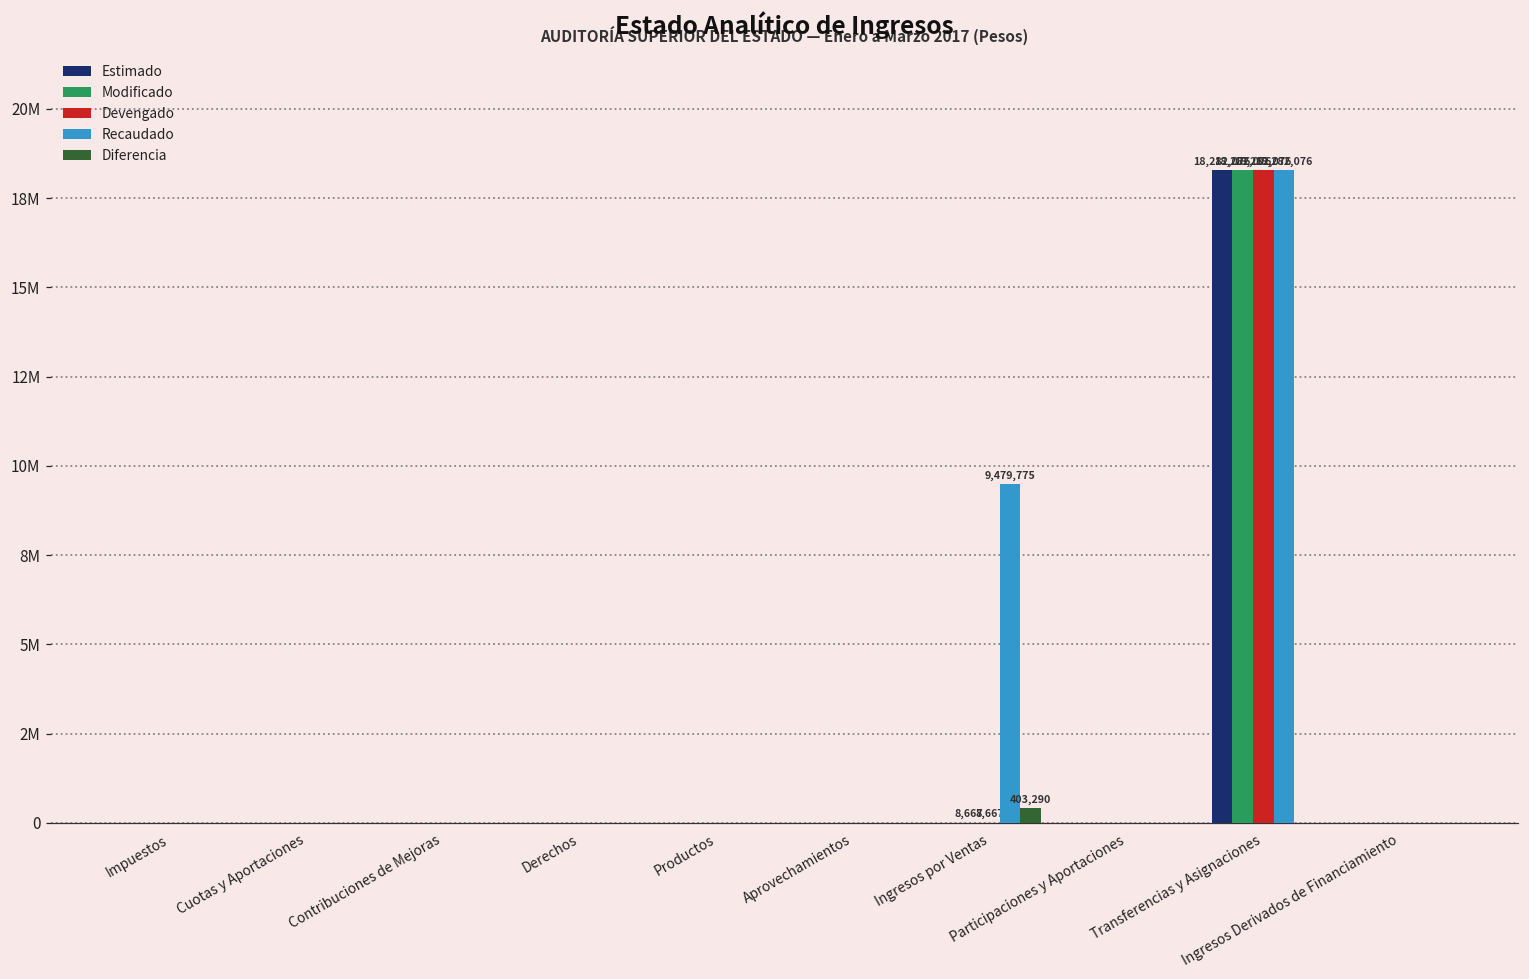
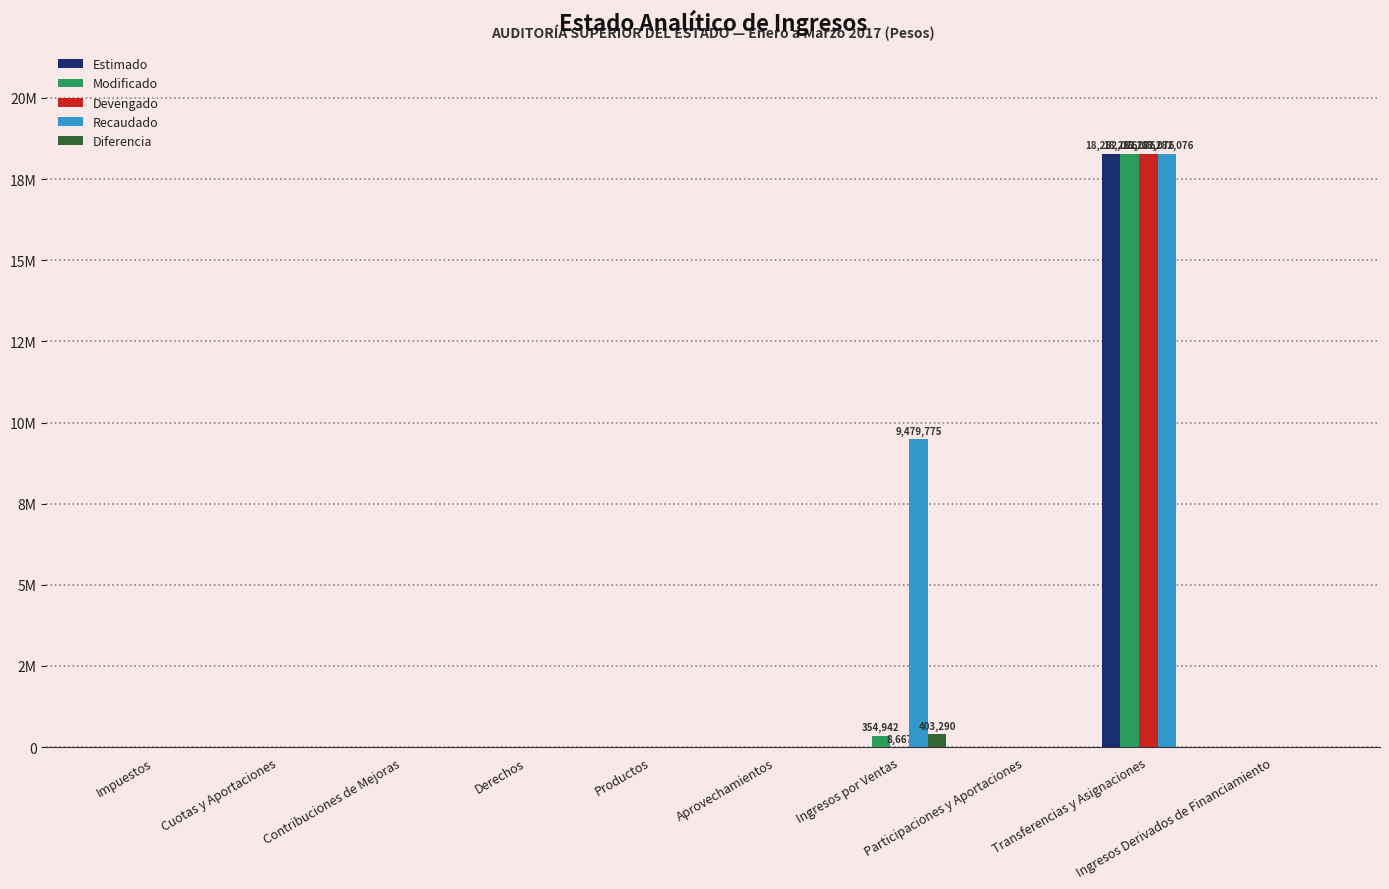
Modificado, Ingresos por Ventas: 8,667 -> 354,942
